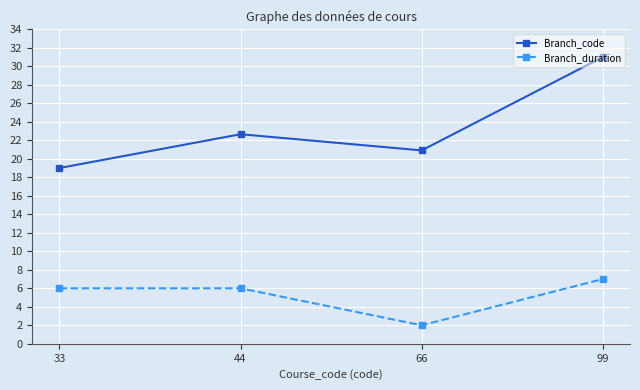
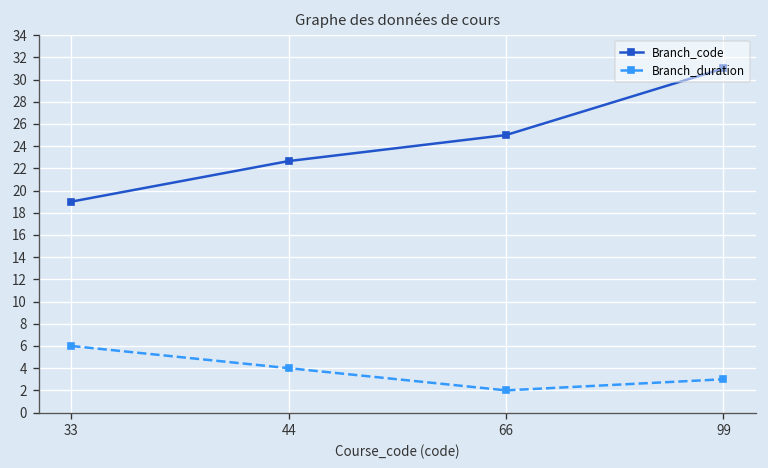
Branch_duration, 44: 6 -> 4
Branch_code, 66: 21 -> 25
Branch_duration, 99: 7 -> 3
